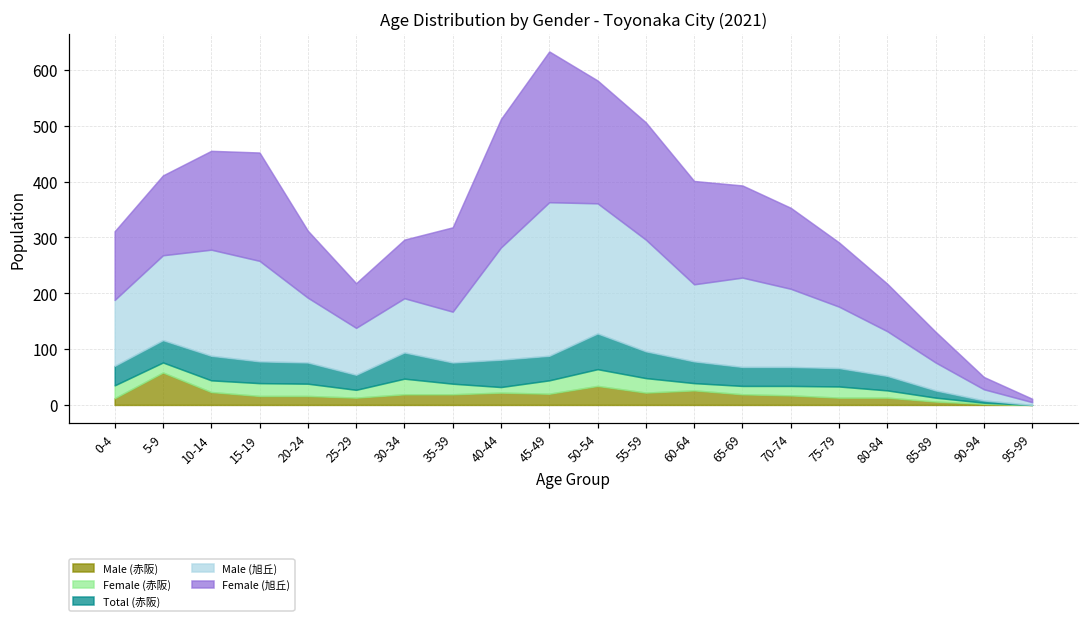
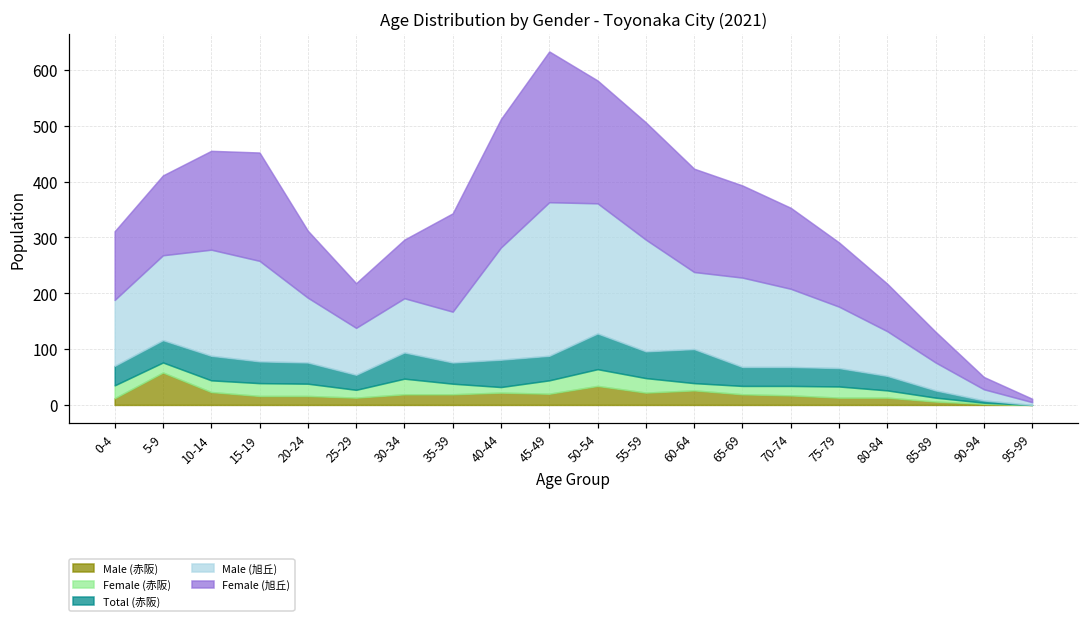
Female (旭丘), 35-39: 150 -> 180
Total (赤阪), 60-64: 40 -> 60
